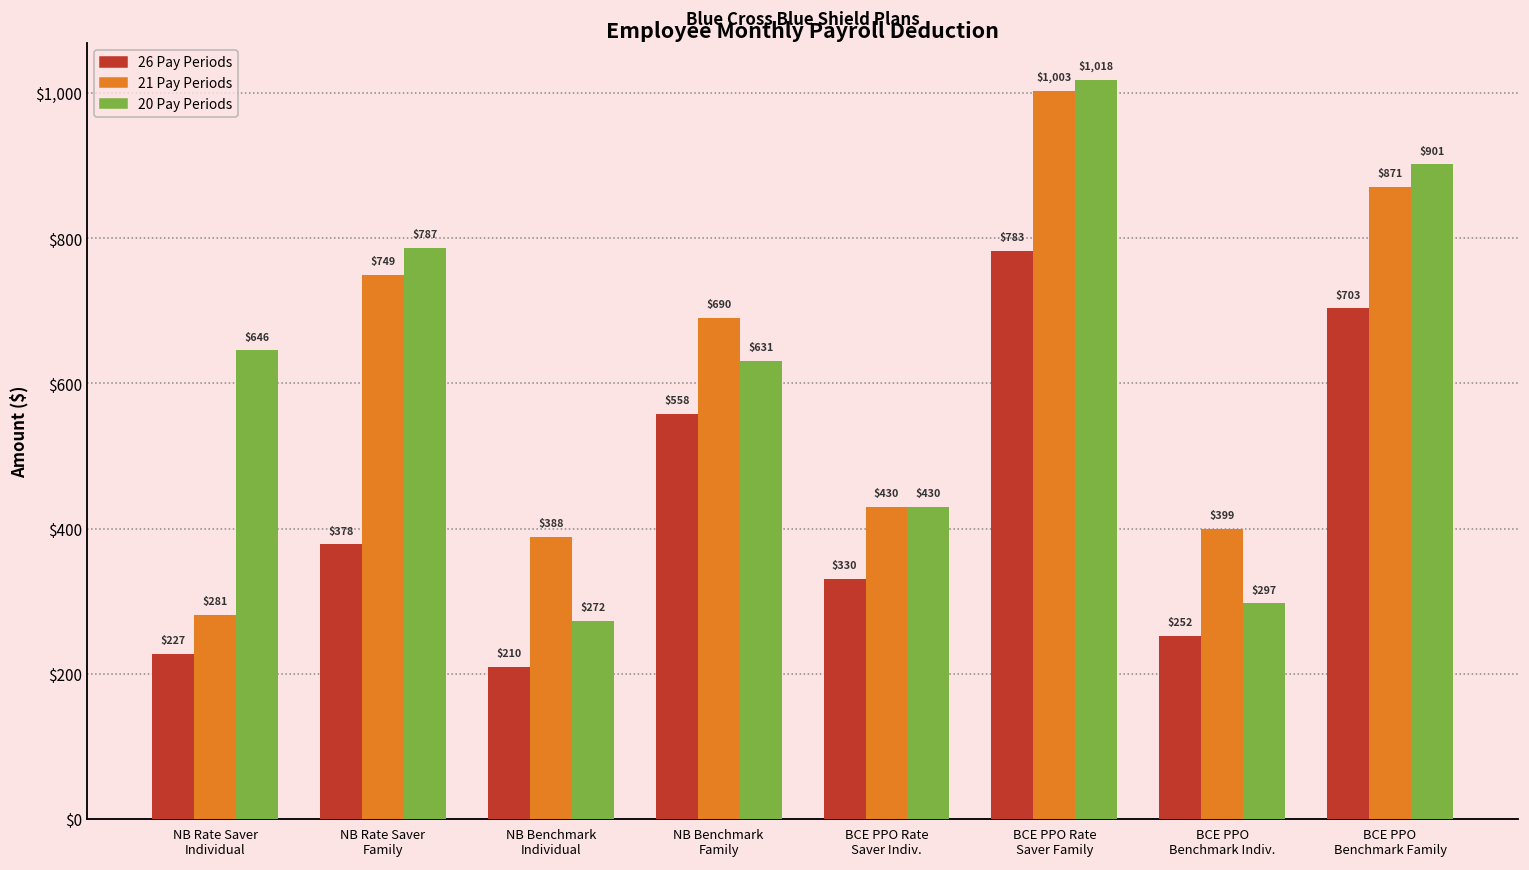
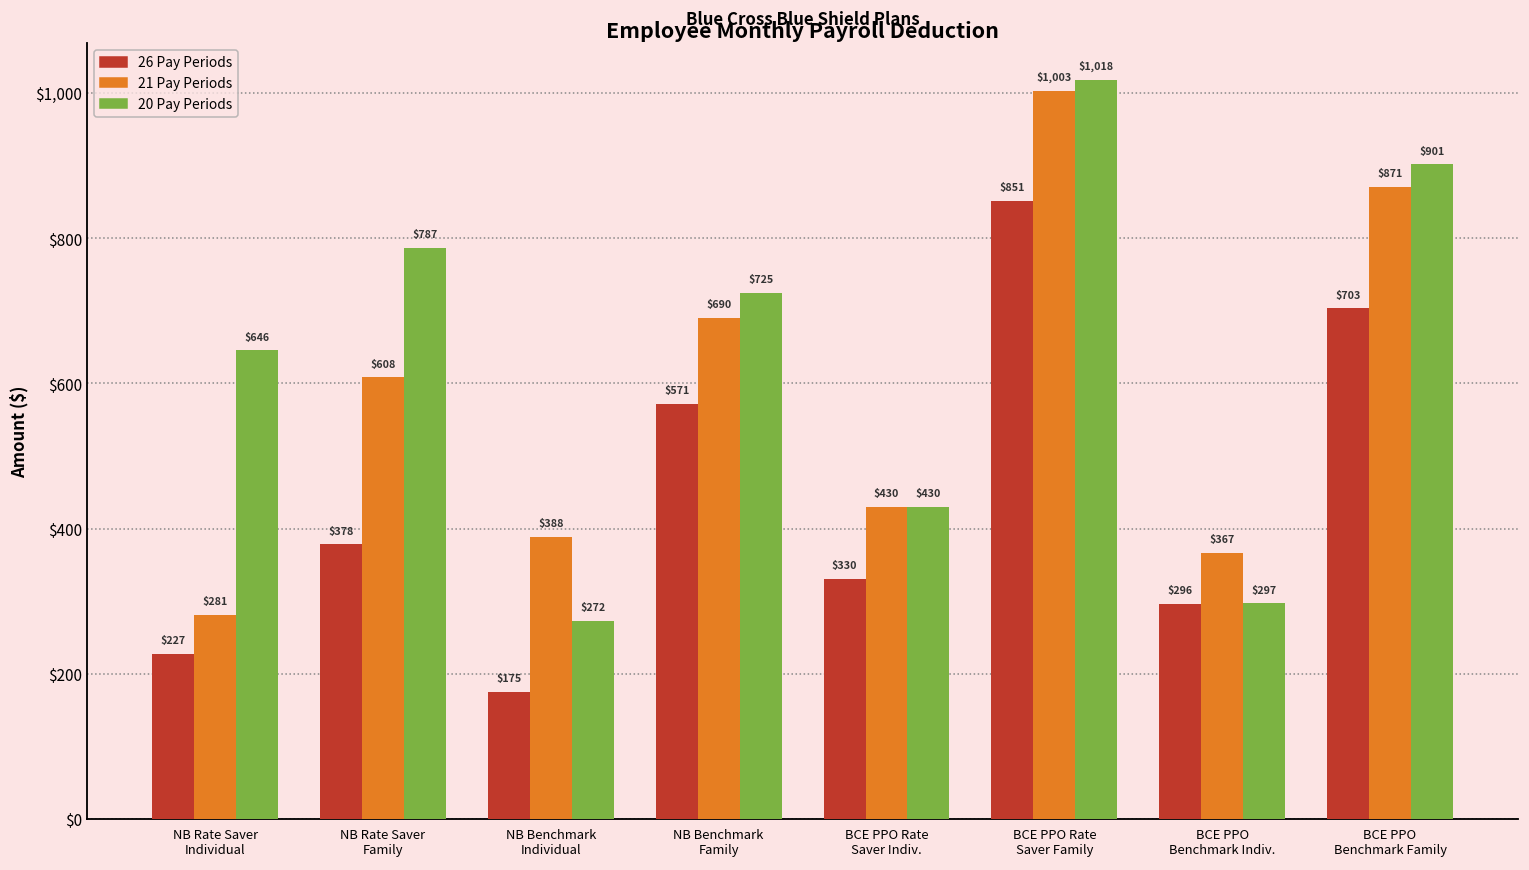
21 Pay Periods, NB Rate Saver Family: $749 -> $608
26 Pay Periods, NB Benchmark Individual: $210 -> $175
26 Pay Periods, NB Benchmark Family: $558 -> $571
20 Pay Periods, NB Benchmark Family: $631 -> $725
26 Pay Periods, BCE PPO Rate Saver Family: $783 -> $851
26 Pay Periods, BCE PPO Benchmark Indiv.: $252 -> $296
21 Pay Periods, BCE PPO Benchmark Indiv.: $399 -> $367
